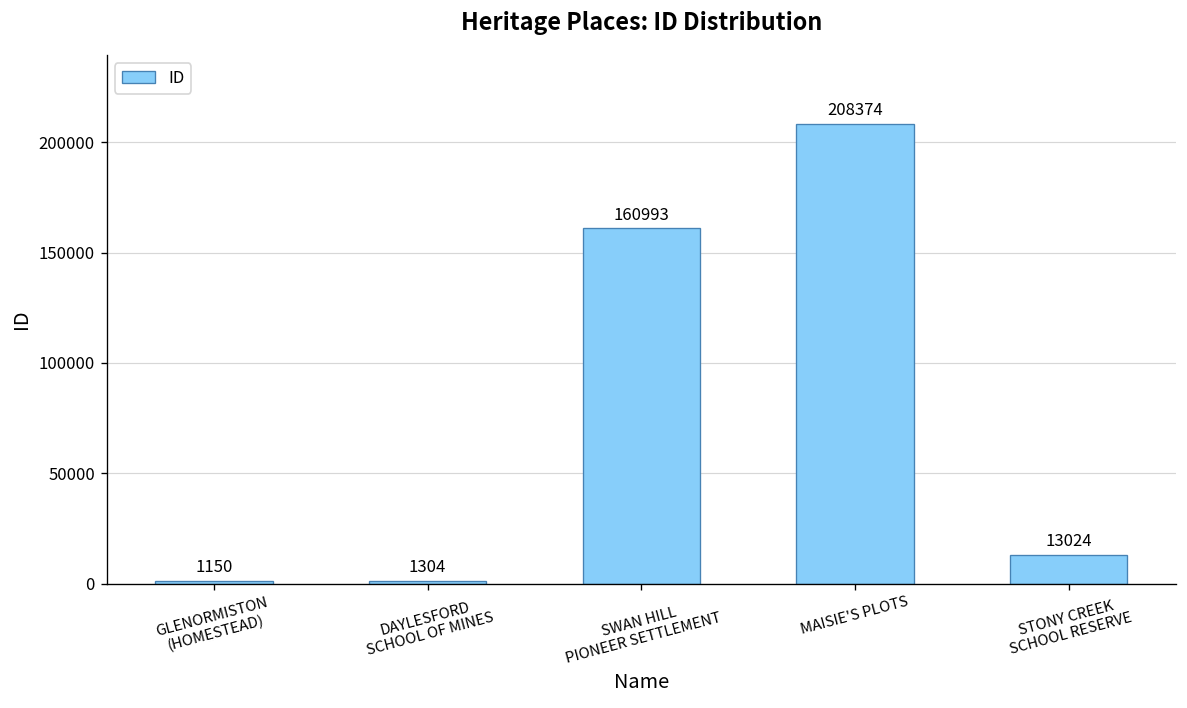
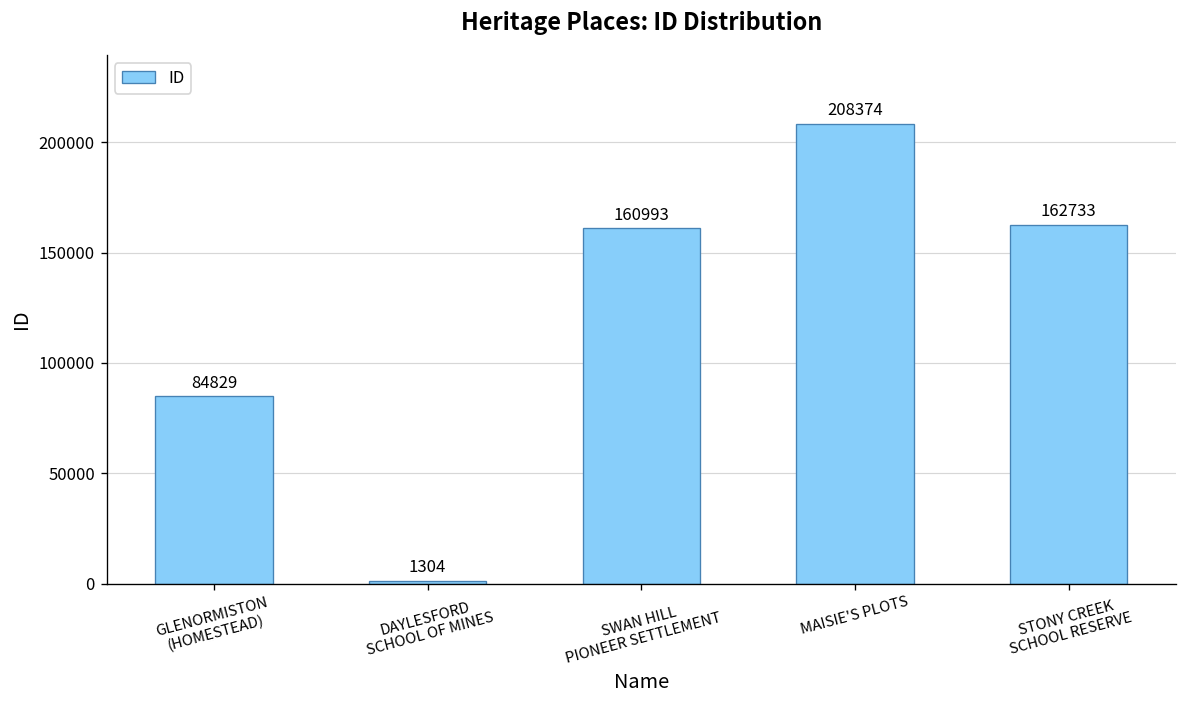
GLENORMISTON (HOMESTEAD): 1150 -> 84829
STONY CREEK SCHOOL RESERVE: 13024 -> 162733
